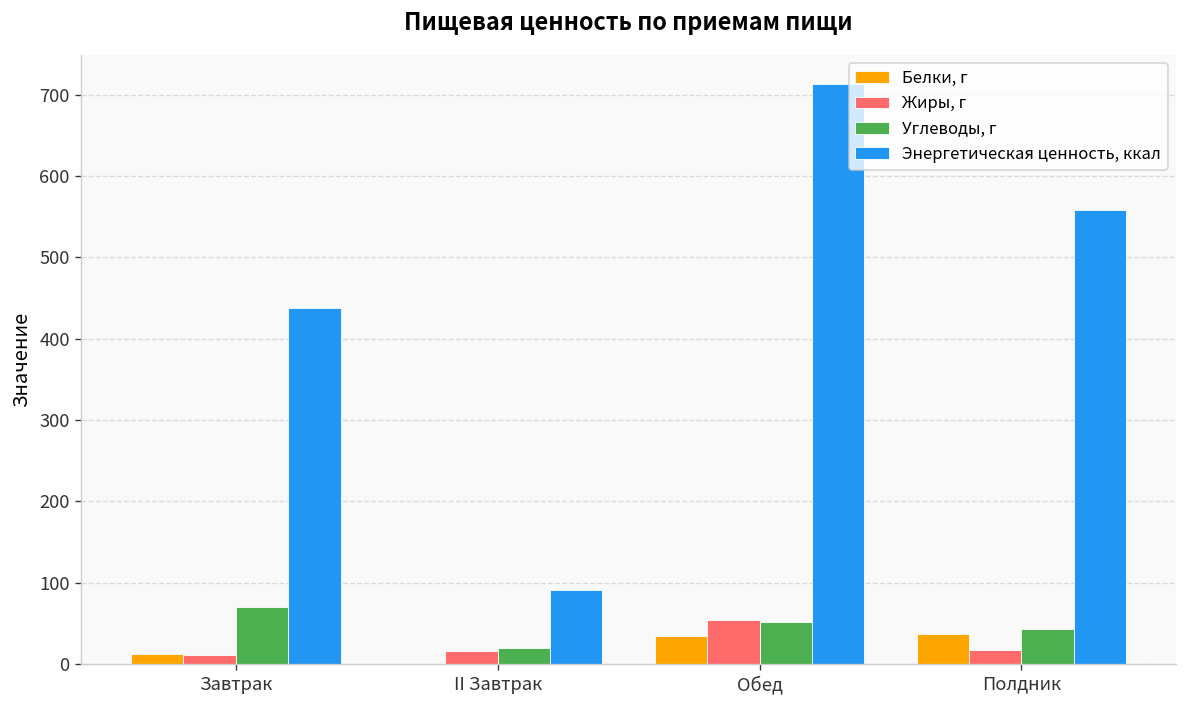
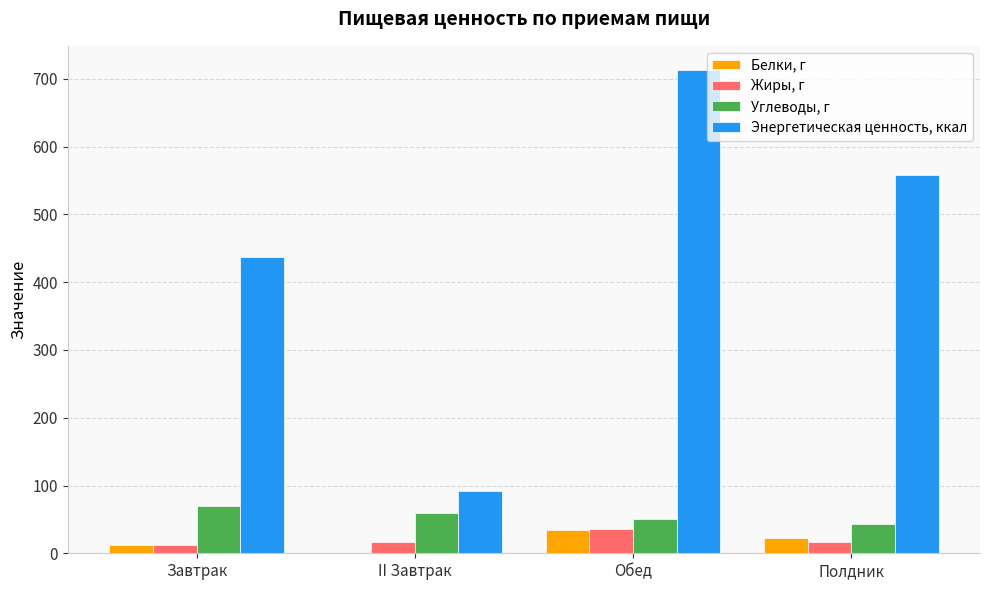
Углеводы, г, II Завтрак: 20 -> 60
Жиры, г, Обед: 50 -> 40
Белки, г, Полдник: 40 -> 20
